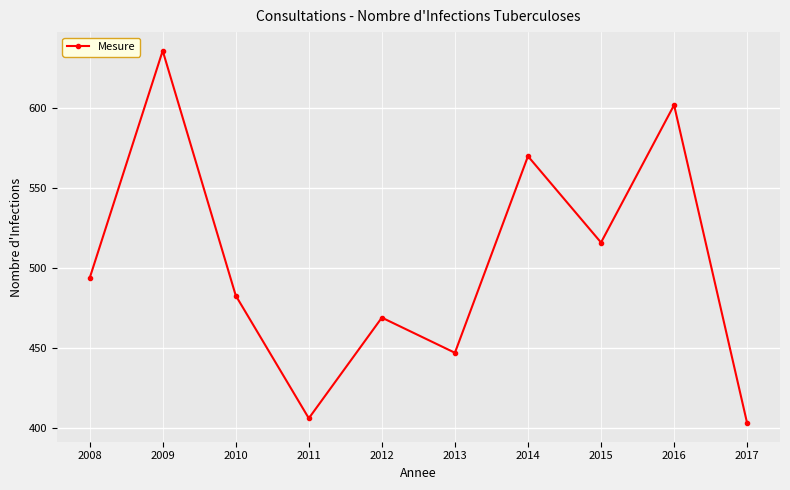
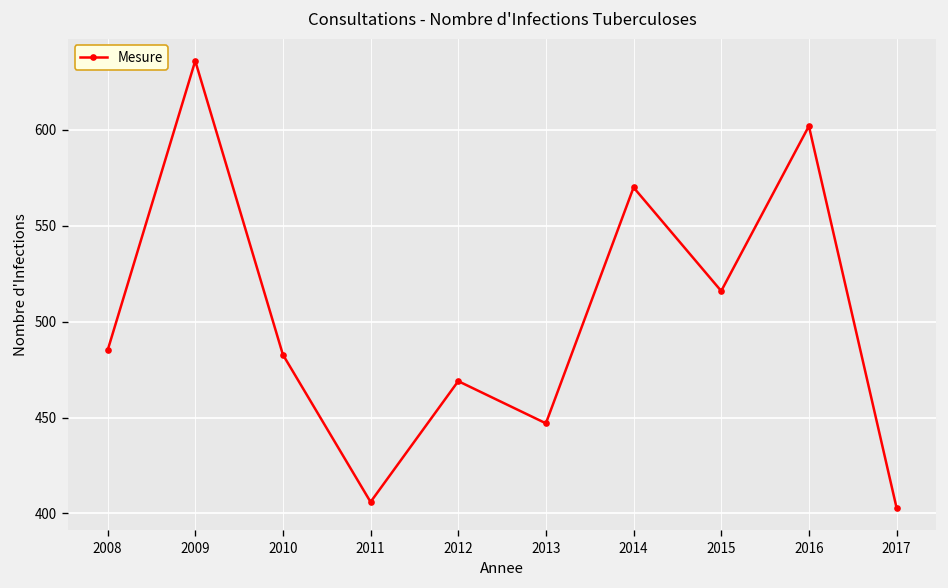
2008: 494 -> 485
